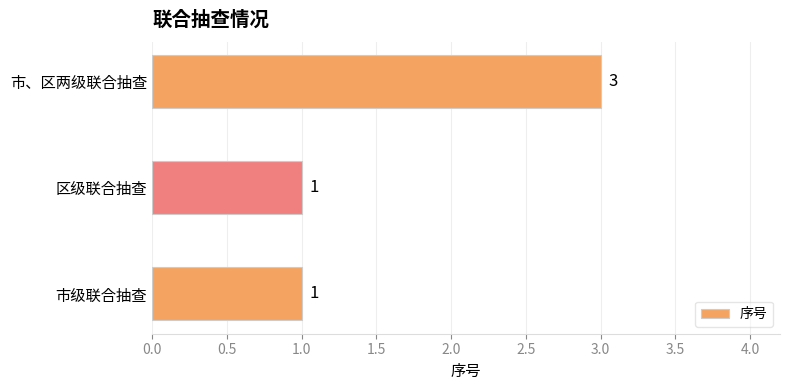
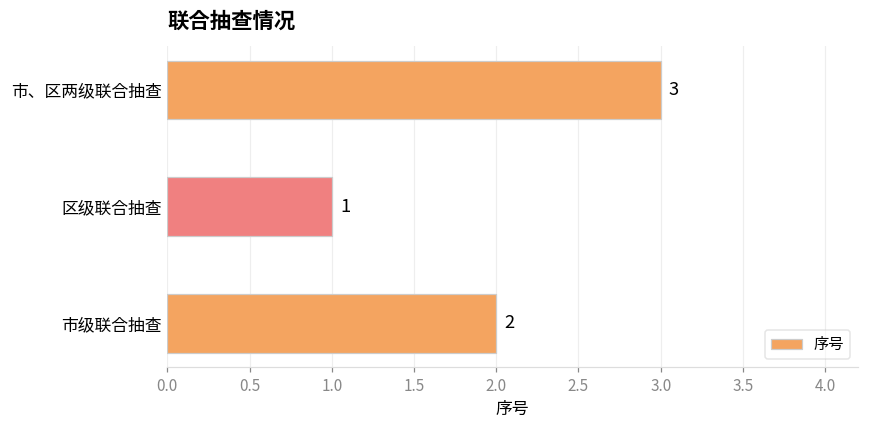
市级联合抽查: 1 -> 2
